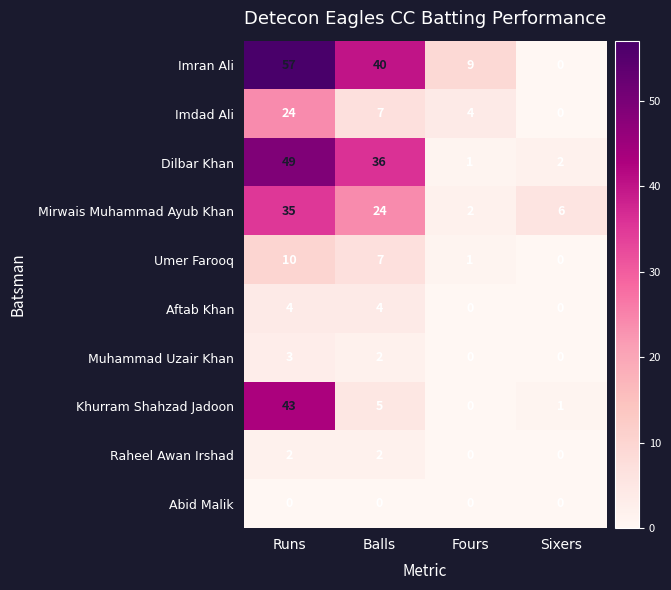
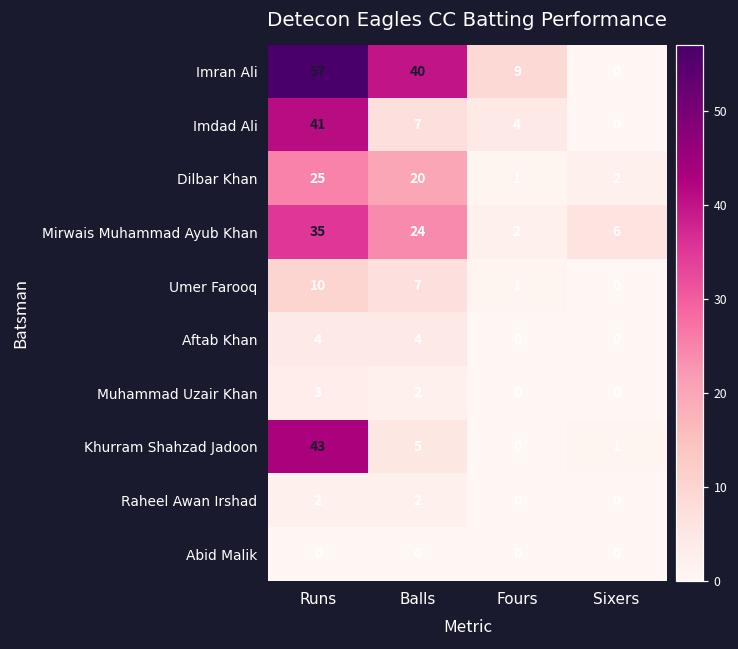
Imdad Ali, Runs: 24 -> 41
Dilbar Khan, Runs: 49 -> 25
Dilbar Khan, Balls: 36 -> 20
